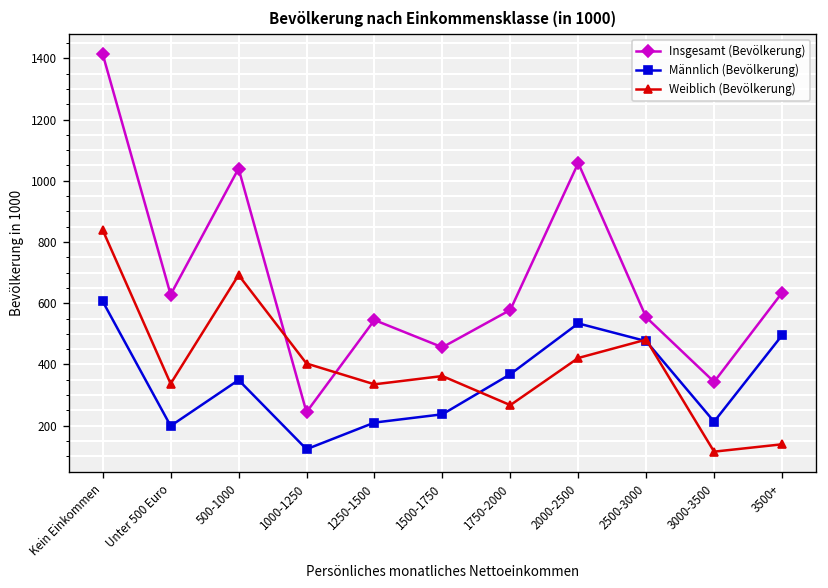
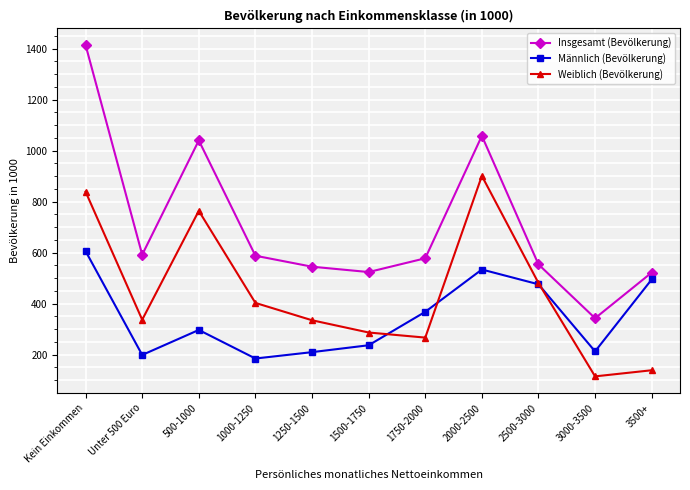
Insgesamt (Bevölkerung), Unter 500 Euro: 630 -> 590
Männlich (Bevölkerung), 500-1000: 350 -> 300
Weiblich (Bevölkerung), 500-1000: 690 -> 760
Insgesamt (Bevölkerung), 1000-1250: 240 -> 590
Männlich (Bevölkerung), 1000-1250: 120 -> 190
Insgesamt (Bevölkerung), 1500-1750: 460 -> 520
Weiblich (Bevölkerung), 1500-1750: 360 -> 290
Weiblich (Bevölkerung), 2000-2500: 420 -> 900
Insgesamt (Bevölkerung), 3500+: 630 -> 520
